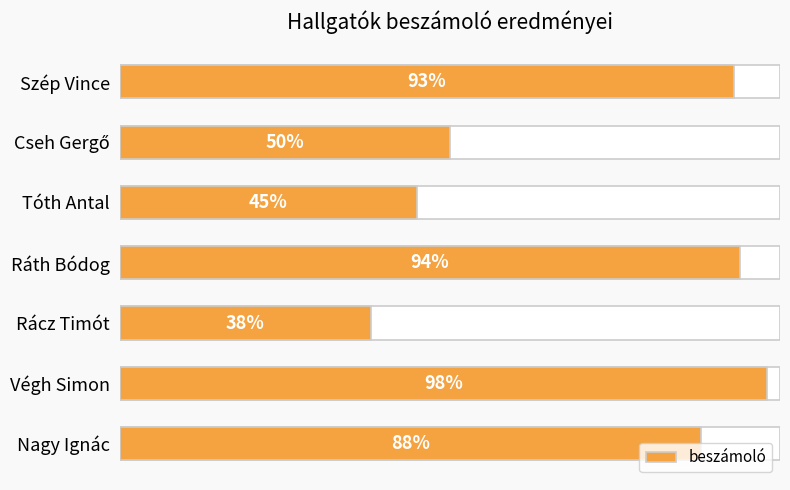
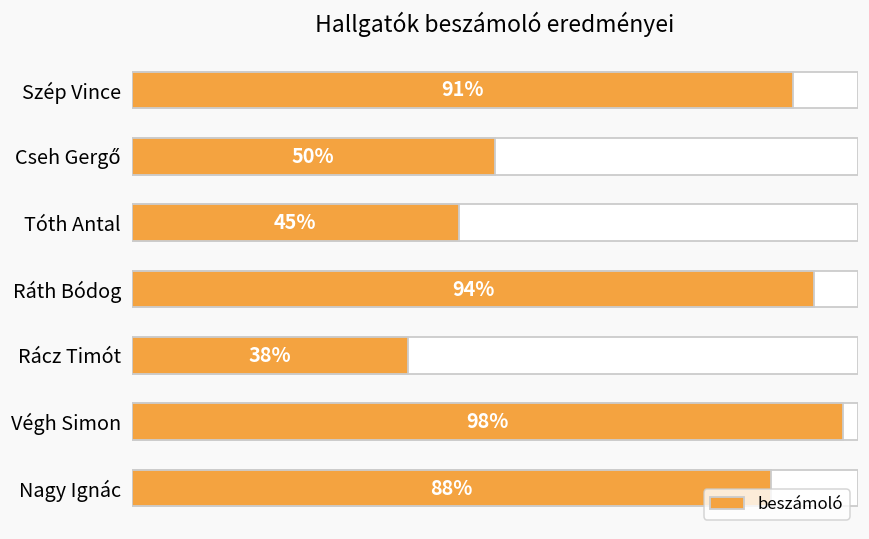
beszámoló, Szép Vince: 93% -> 91%
